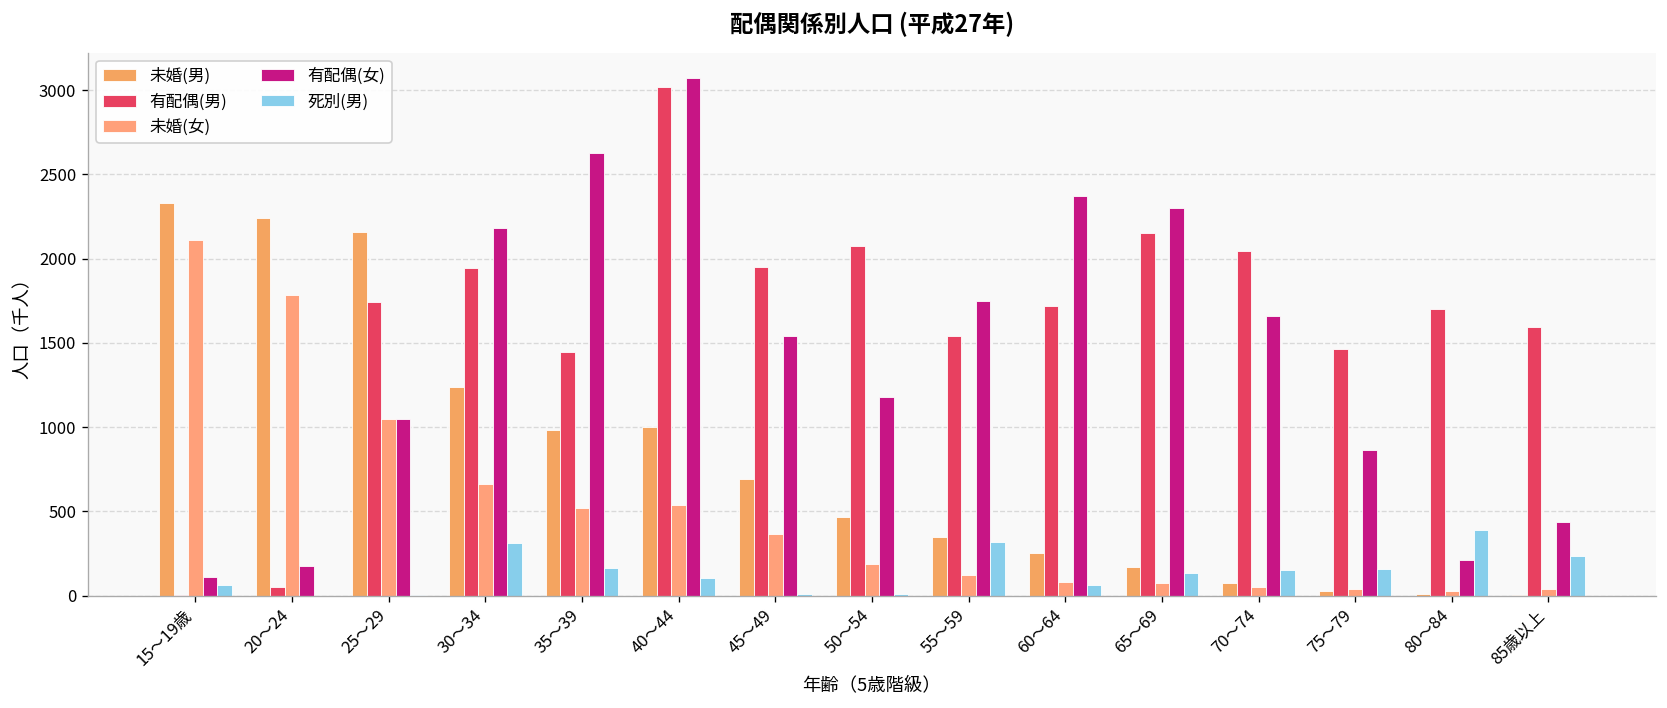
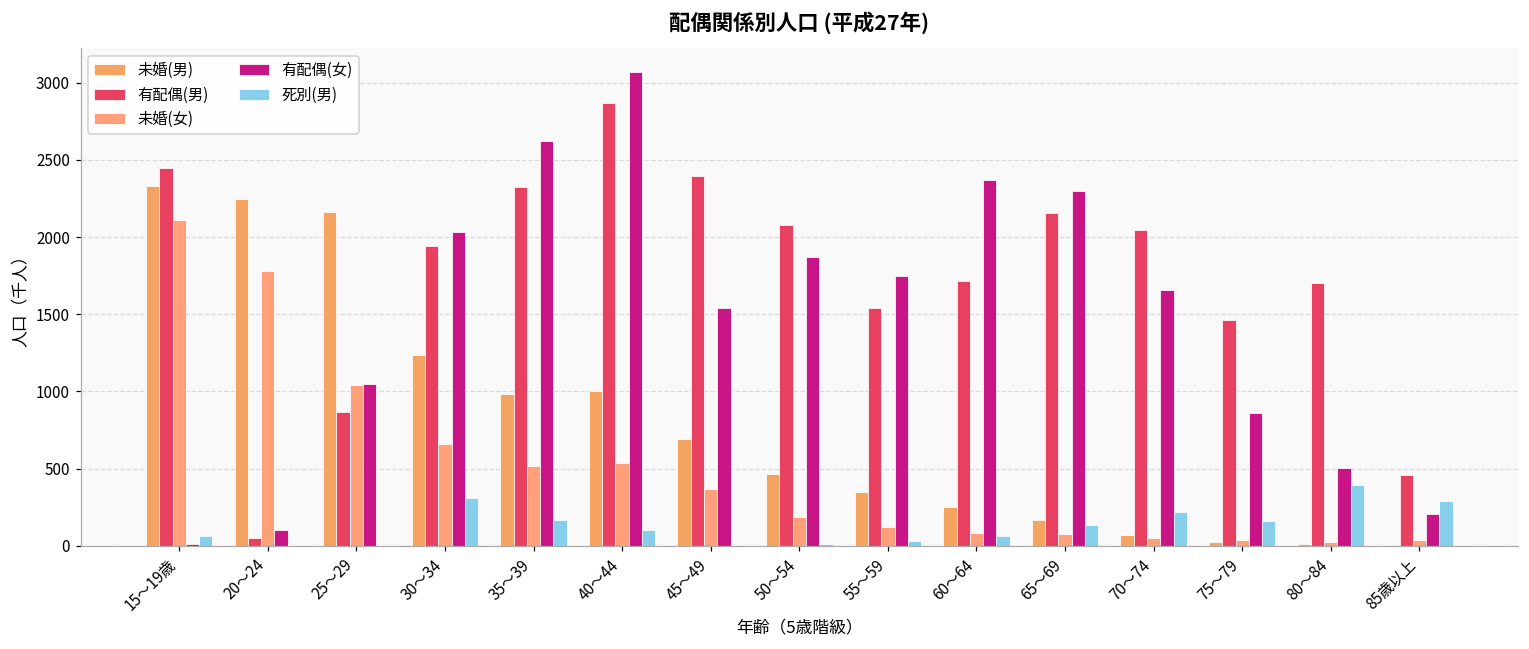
有配偶(男), 15～19歳: 10 -> 2450
有配偶(女), 15～19歳: 110 -> 10
有配偶(女), 20～24: 180 -> 100
有配偶(男), 25～29: 1740 -> 870
有配偶(女), 30～34: 2180 -> 2040
有配偶(男), 35～39: 1450 -> 2320
有配偶(男), 40～44: 3020 -> 2870
有配偶(男), 45～49: 1950 -> 2390
有配偶(女), 50～54: 1180 -> 1870
死別(男), 55～59: 320 -> 30
死別(男), 70～74: 150 -> 220
有配偶(女), 80～84: 210 -> 500
有配偶(男), 85歳以上: 1600 -> 460
有配偶(女), 85歳以上: 440 -> 210
死別(男), 85歳以上: 230 -> 290
